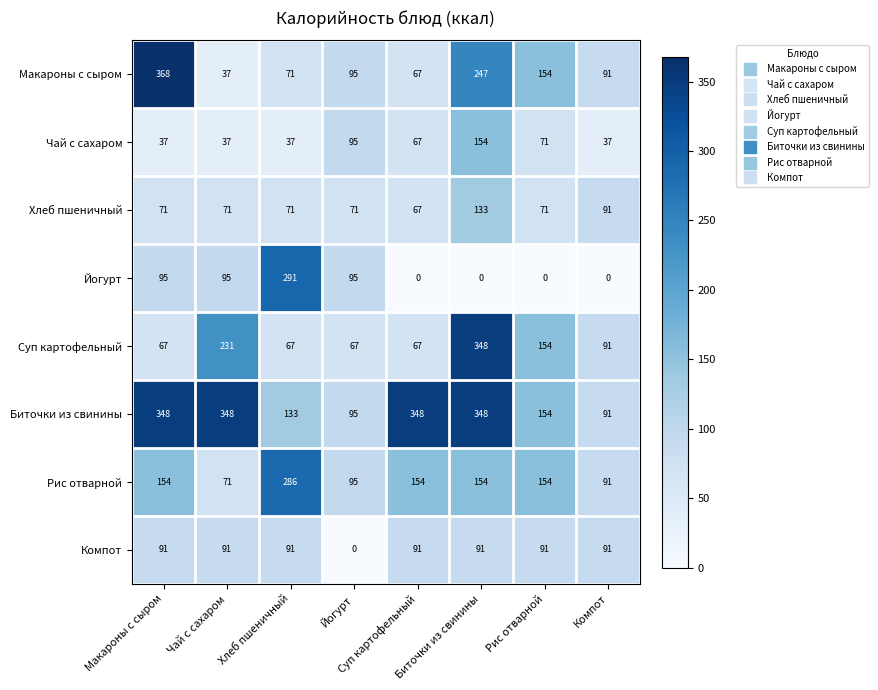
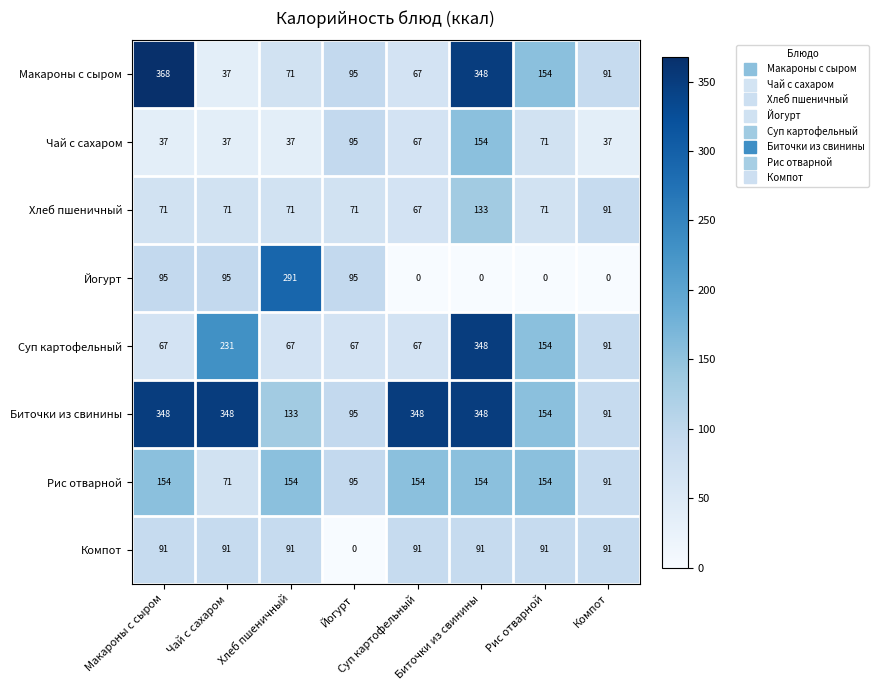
Макароны с сыром, Биточки из свинины: 247 -> 348
Рис отварной, Хлеб пшеничный: 286 -> 154
